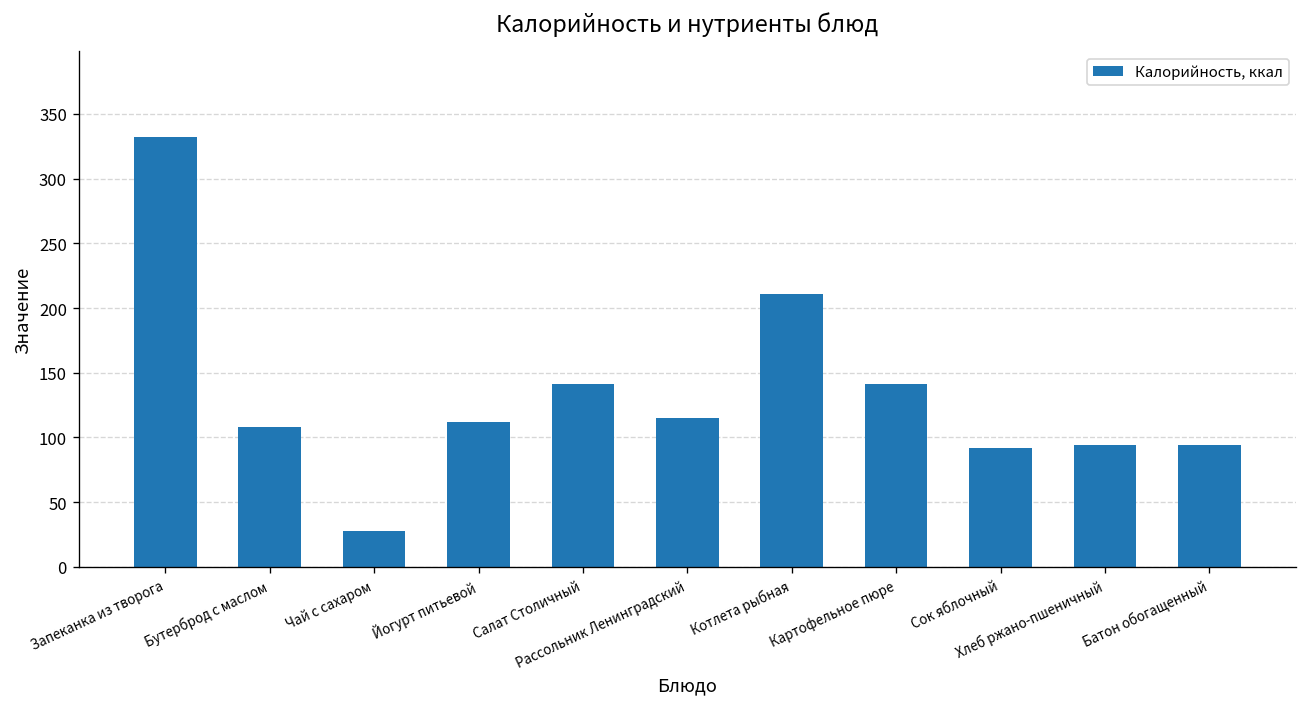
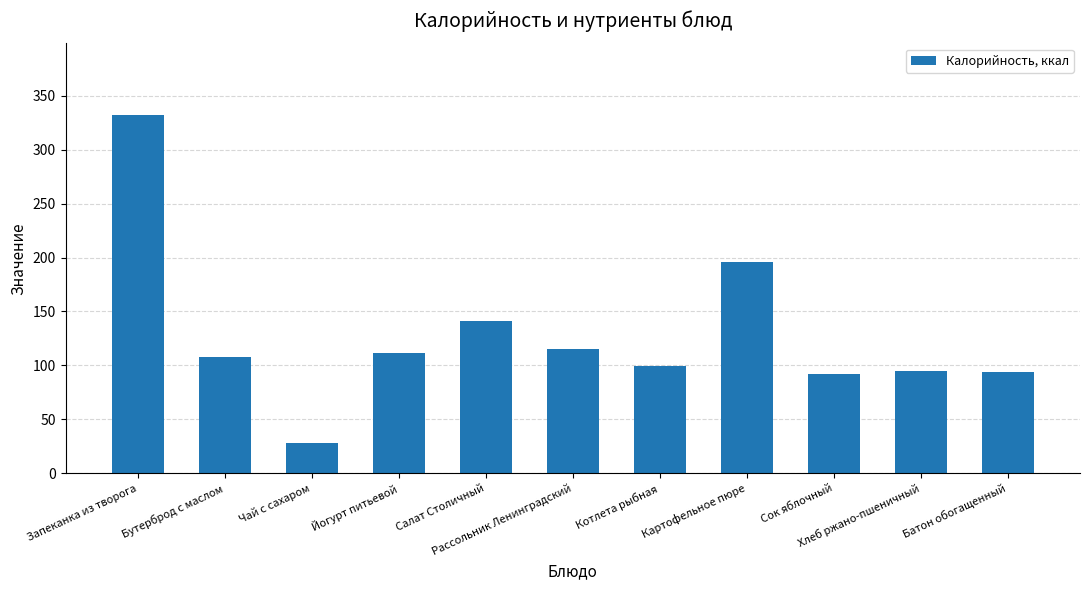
Котлета рыбная: 211 -> 100
Картофельное пюре: 141 -> 196
